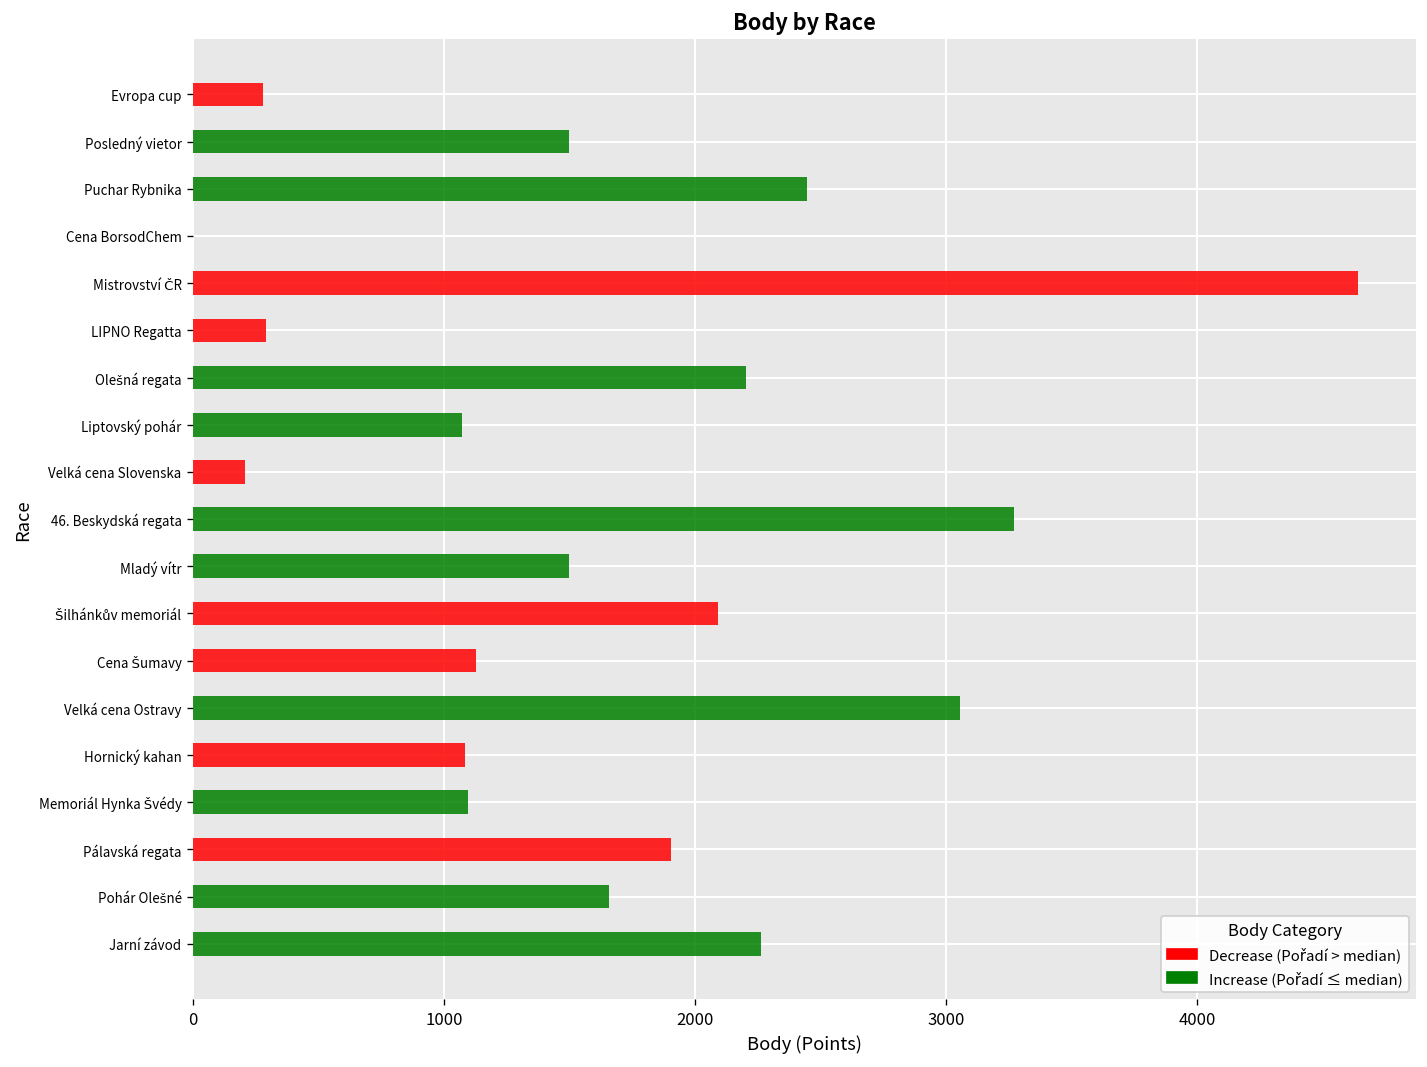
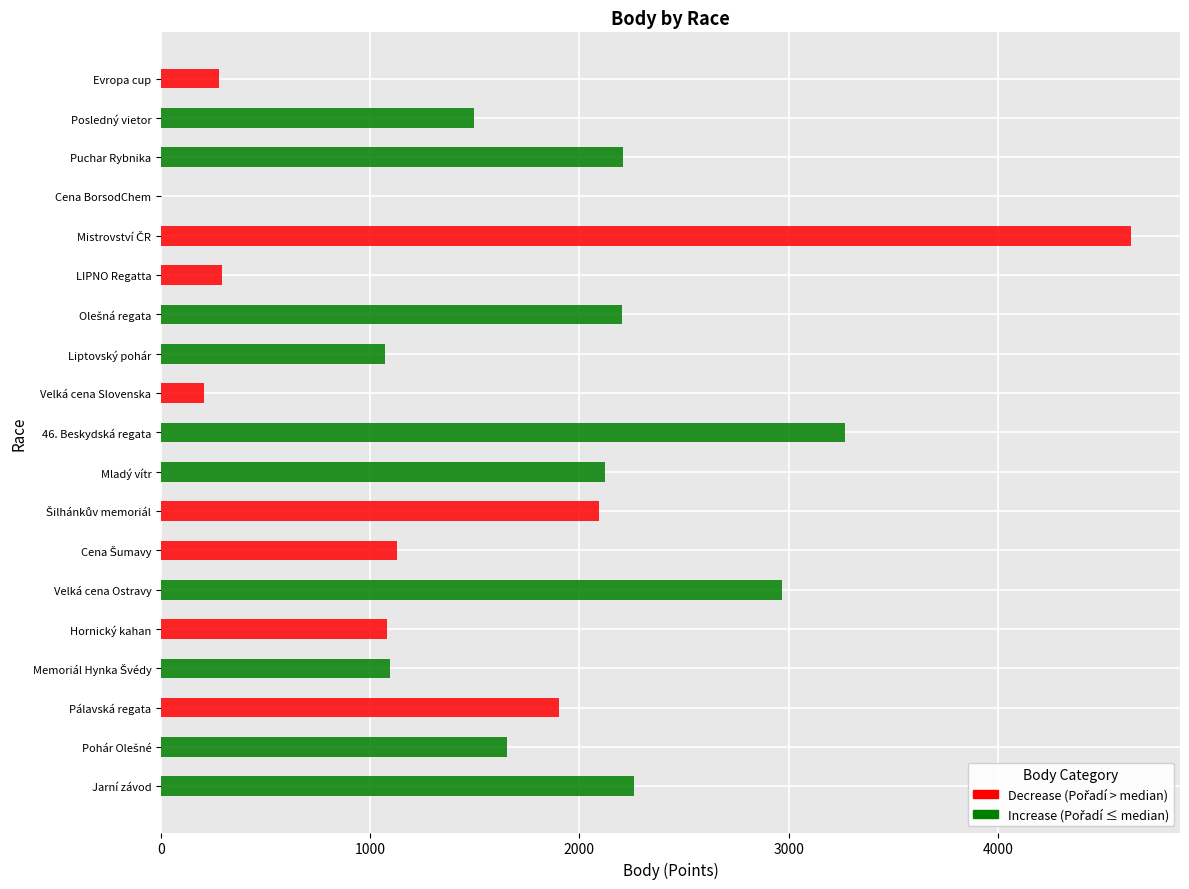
Puchar Rybnika: 2450 -> 2210
Mladý vítr: 1500 -> 2120
Velká cena Ostravy: 3060 -> 2970
